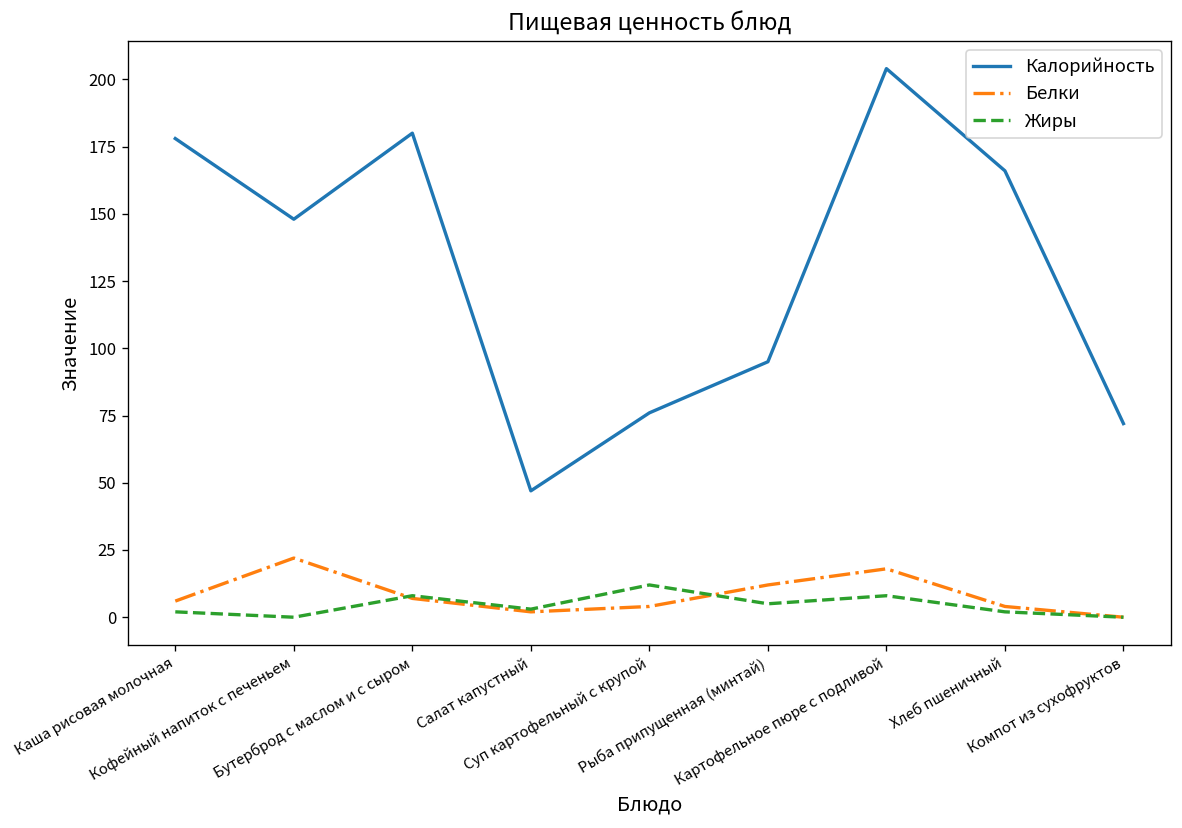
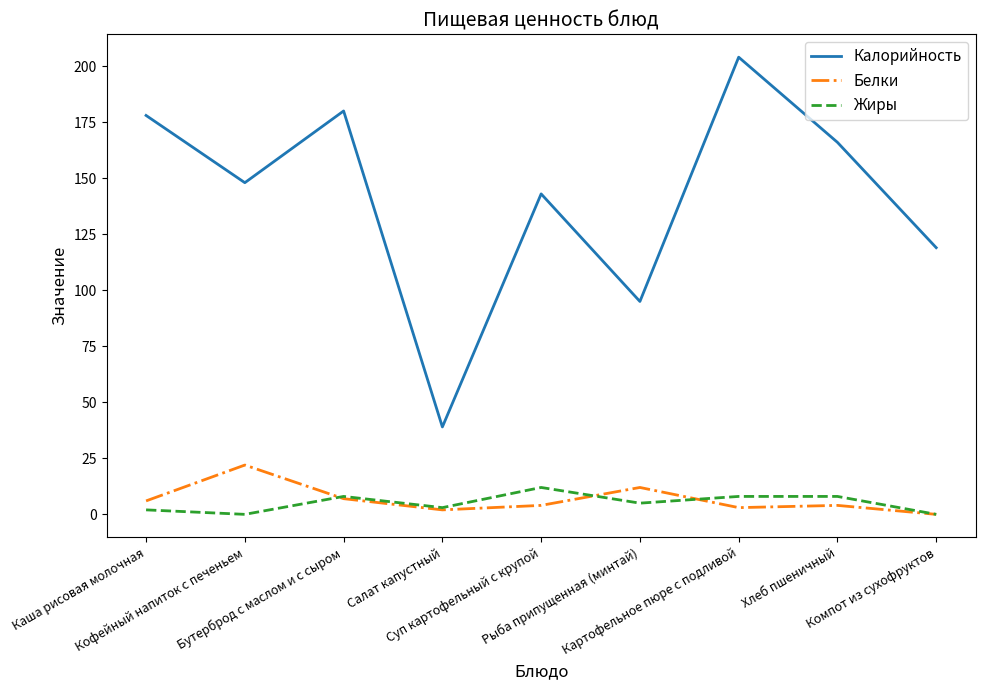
Калорийность, Салат капустный: 47 -> 39
Калорийность, Суп картофельный с крупой: 76 -> 143
Белки, Картофельное пюре с подливой: 18 -> 3
Жиры, Хлеб пшеничный: 2 -> 8
Калорийность, Компот из сухофруктов: 72 -> 119
